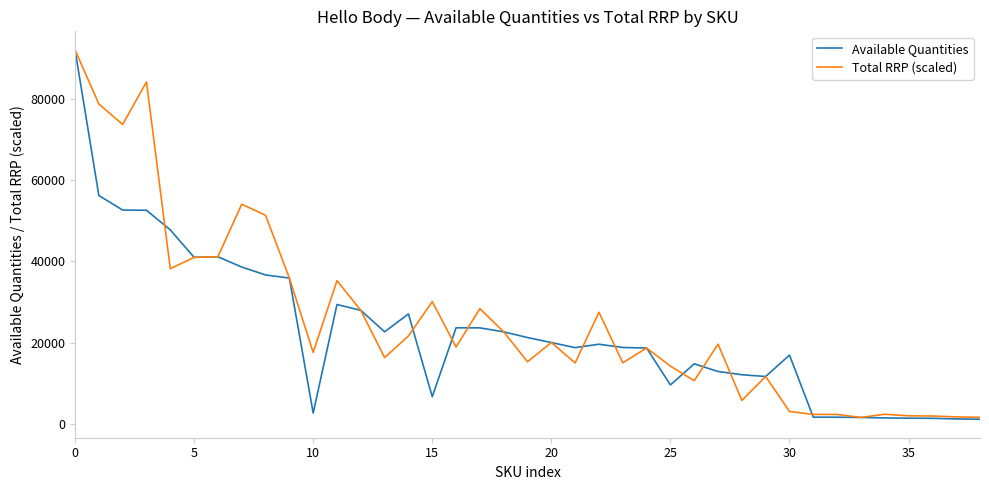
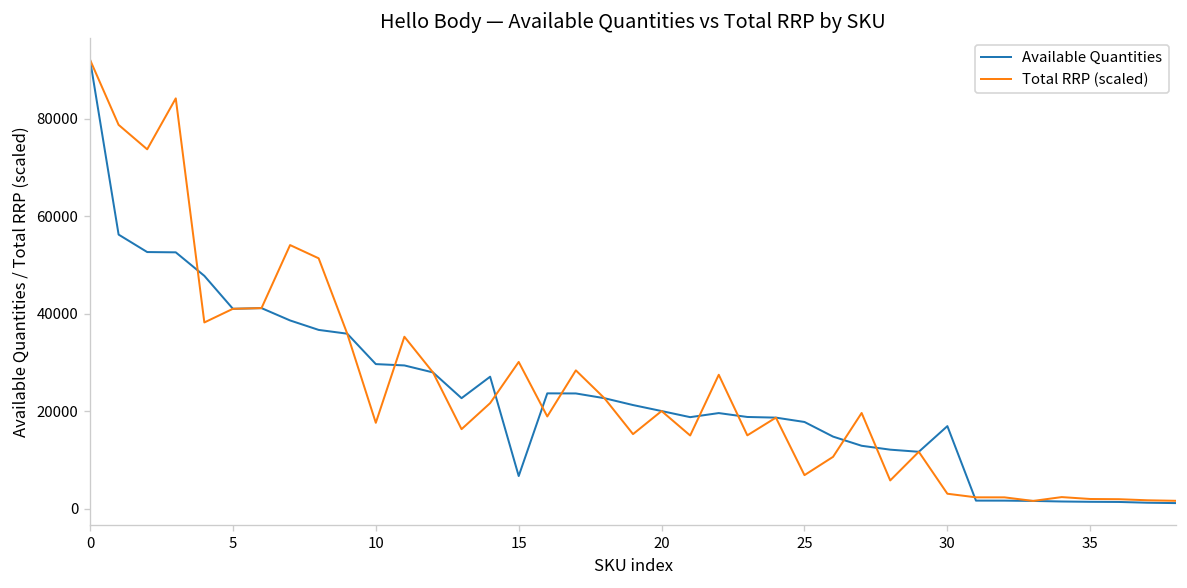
Available Quantities, 10: 3000 -> 30000
Available Quantities, 25: 10000 -> 18000
Total RRP (scaled), 25: 14000 -> 7000
